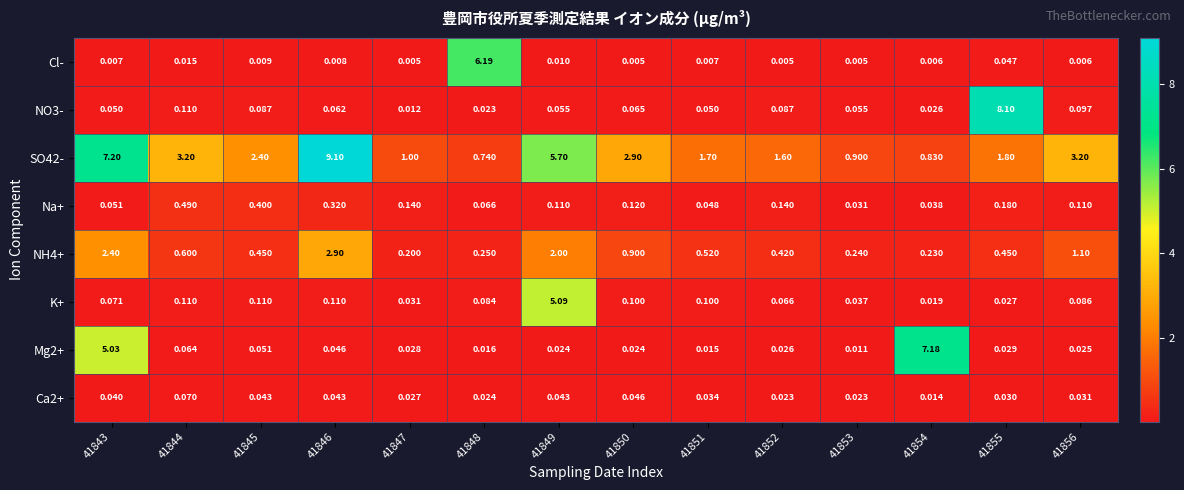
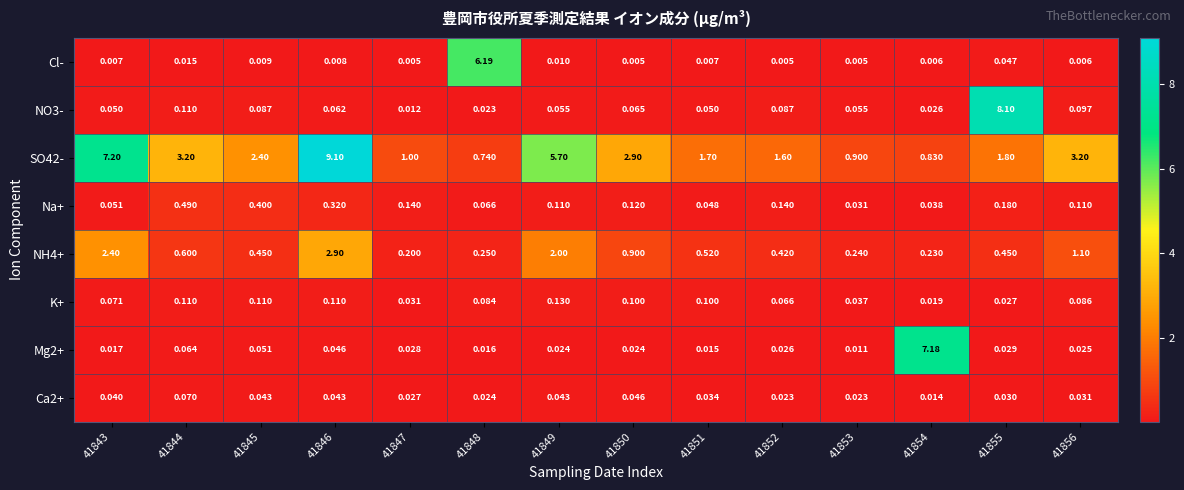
K+, 41849: 5.09 -> 0.130
Mg2+, 41843: 5.03 -> 0.017
